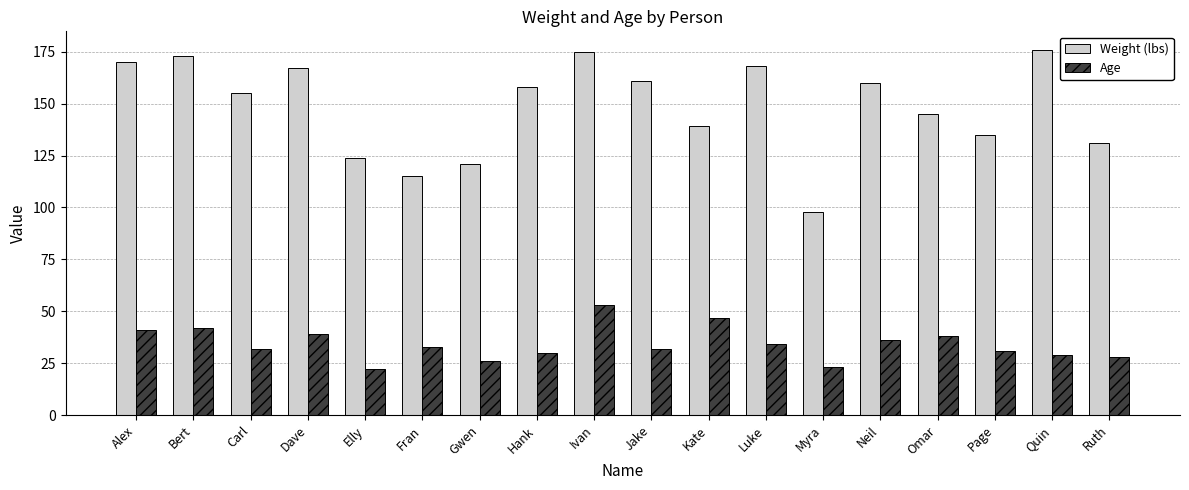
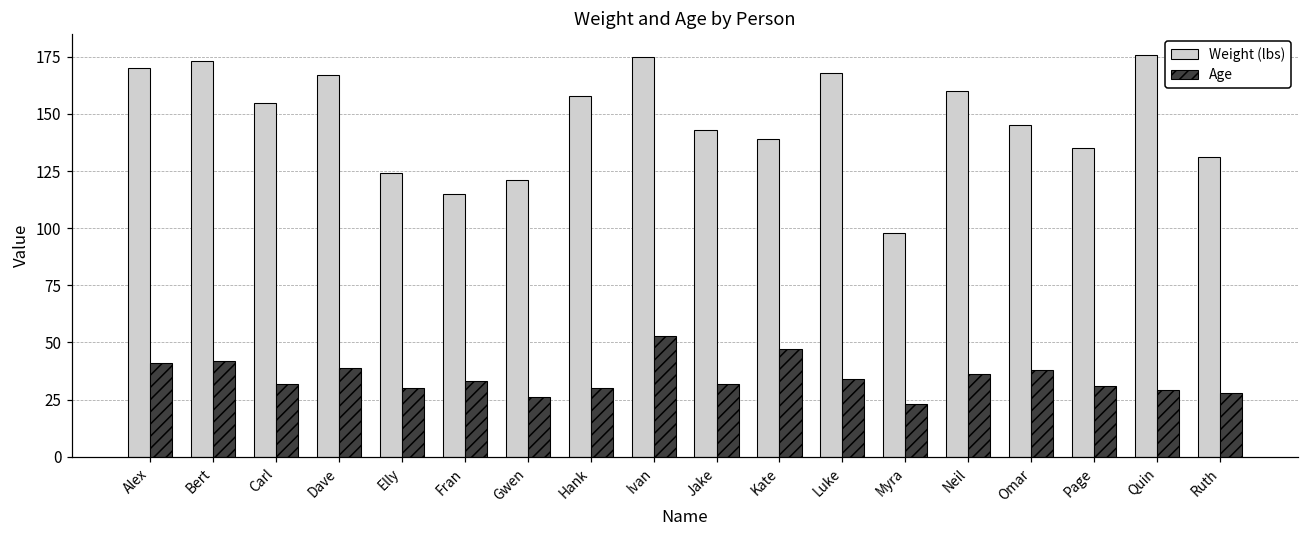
Age, Elly: 22 -> 30
Weight (lbs), Jake: 161 -> 143
